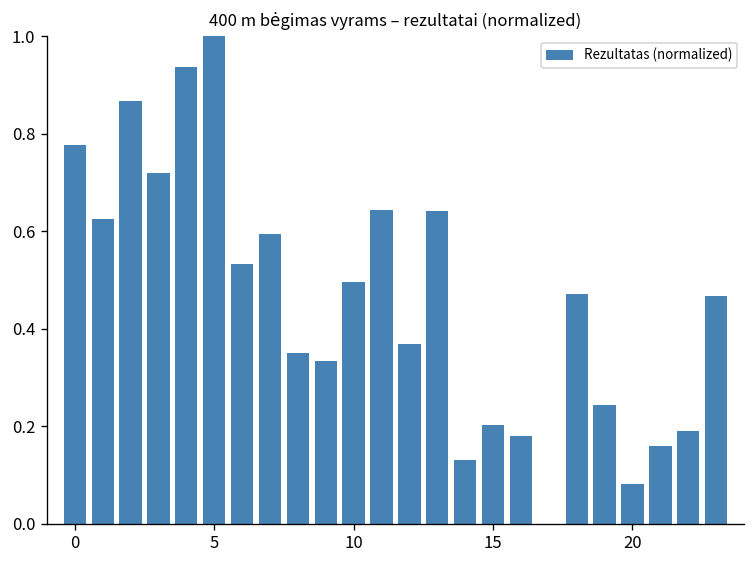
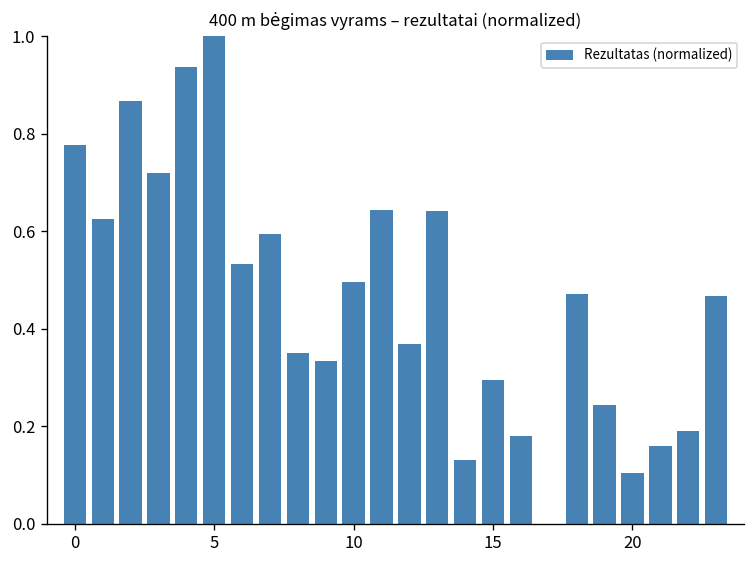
15: 0.20 -> 0.29
20: 0.08 -> 0.10
